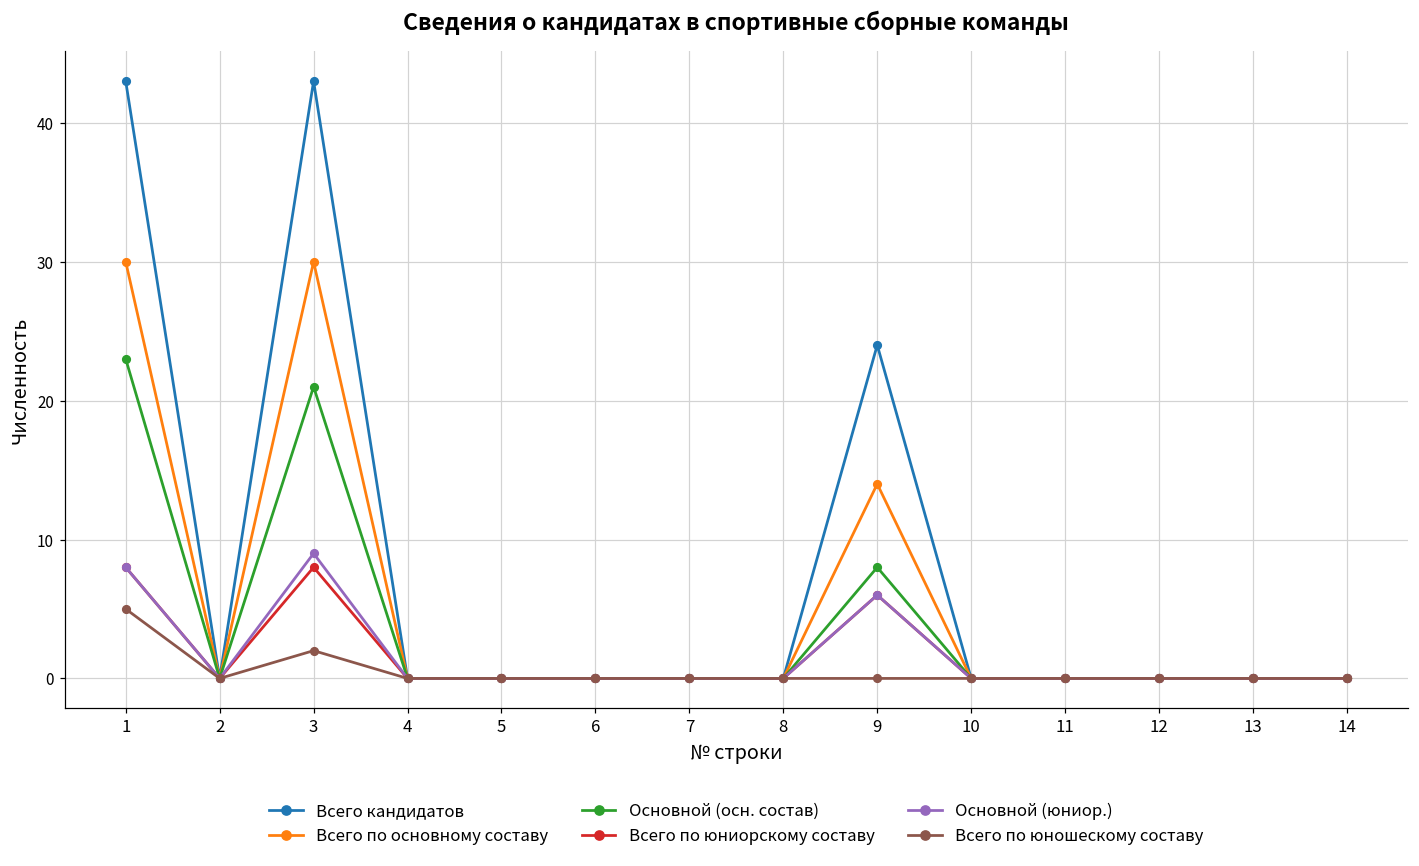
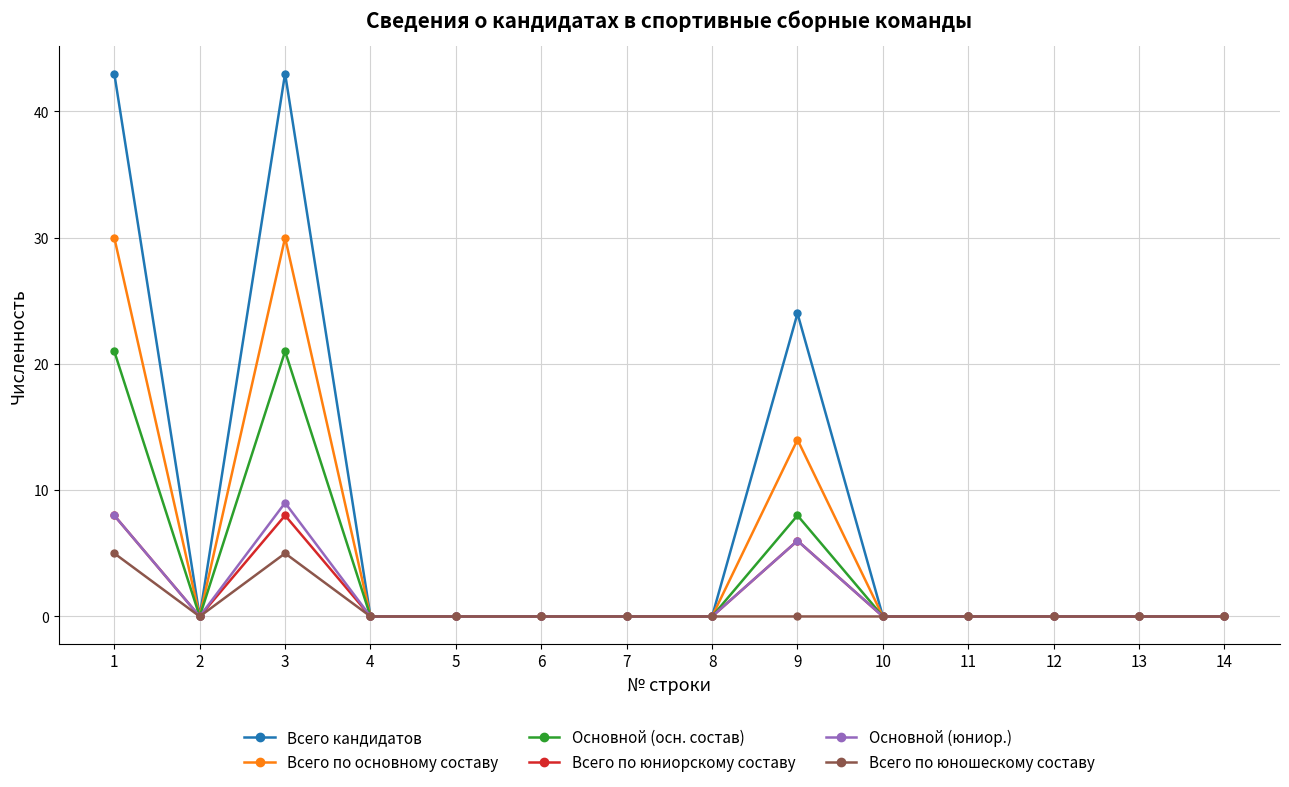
Основной (осн. состав), 1: 23 -> 21
Всего по юношескому составу, 3: 2 -> 5
